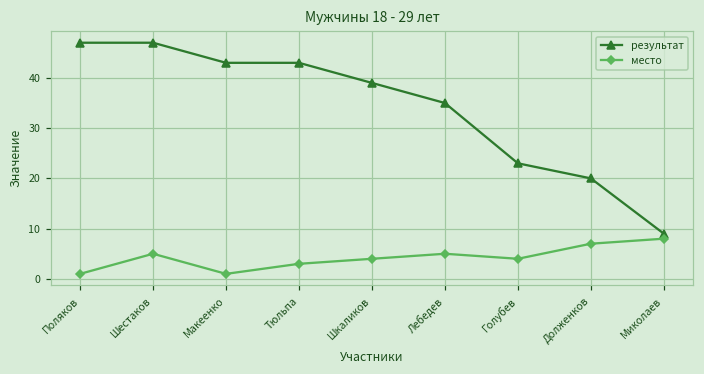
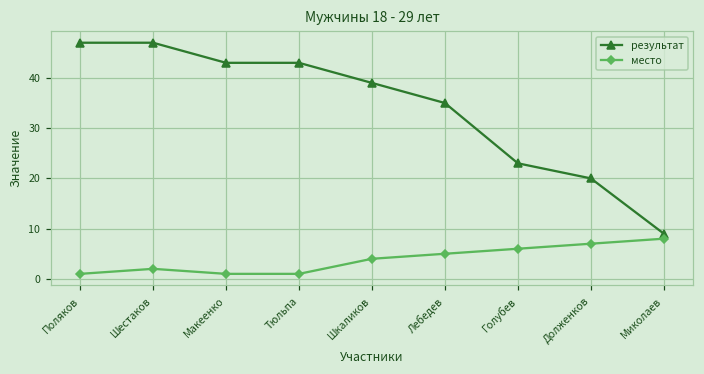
место, Шестаков: 5 -> 2
место, Тюльпа: 3 -> 1
место, Голубев: 4 -> 6
